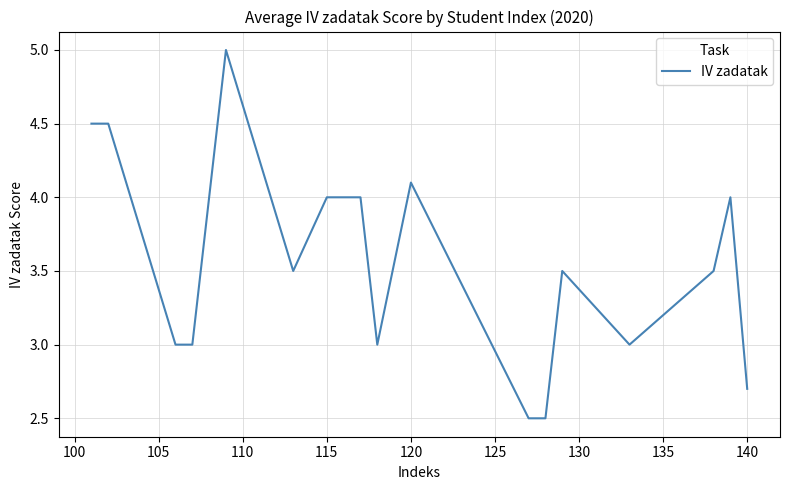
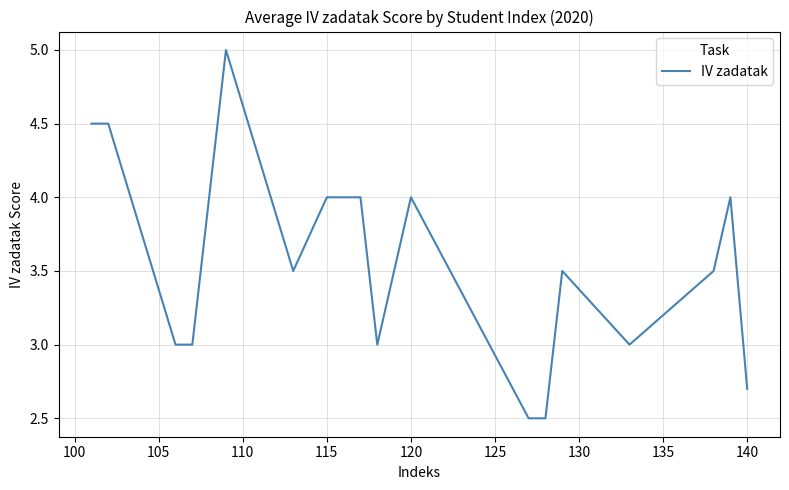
120: 4.1 -> 4.0
